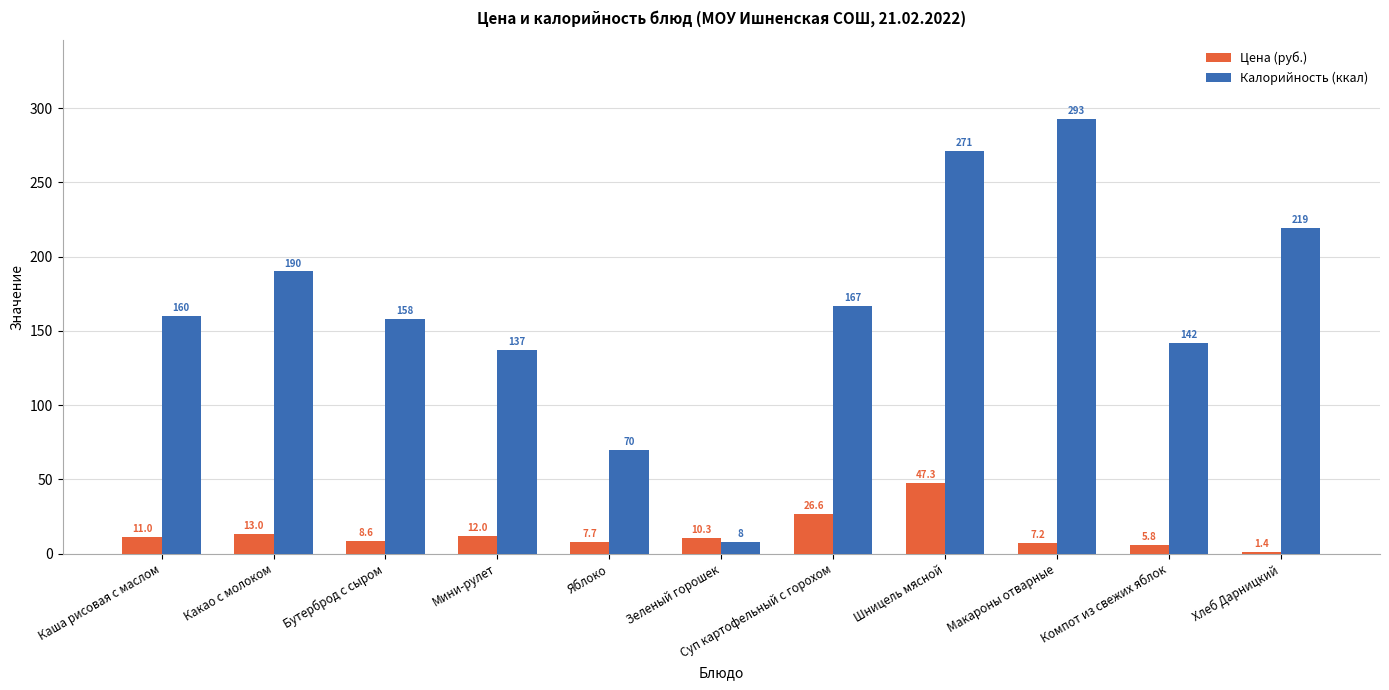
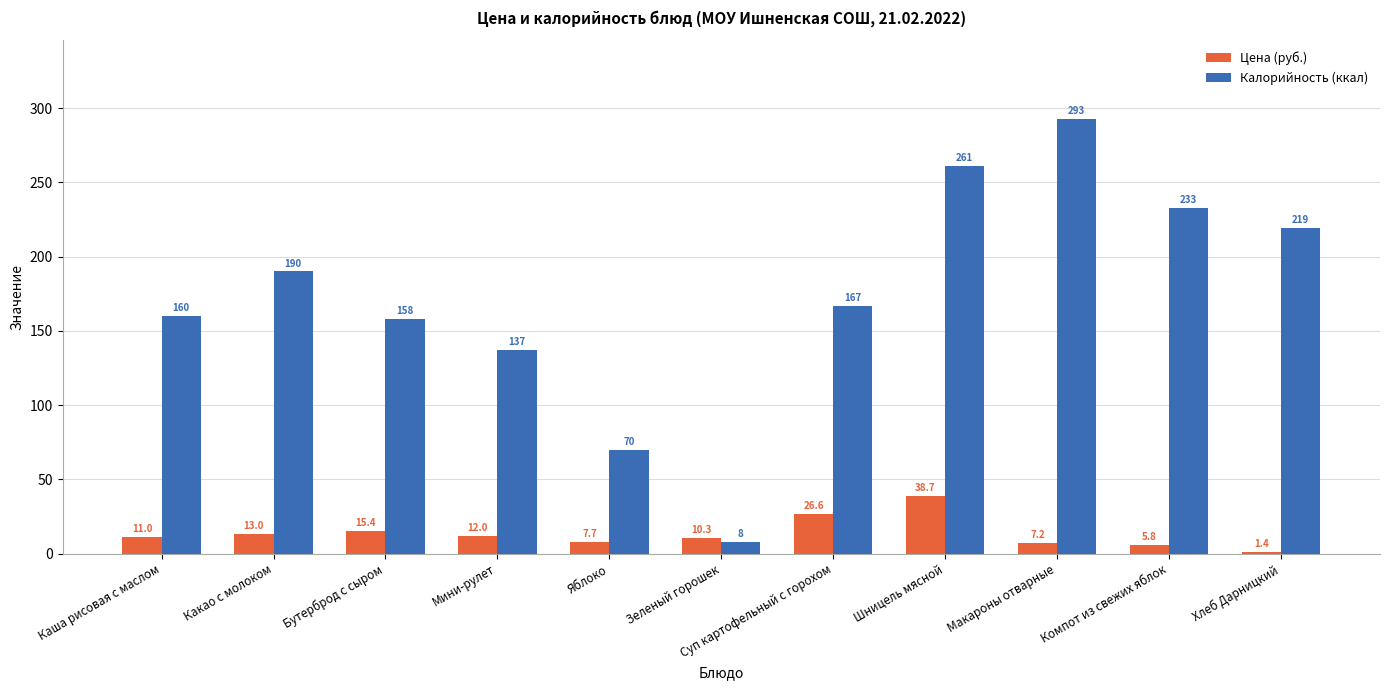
Цена (руб.), Бутерброд с сыром: 8.6 -> 15.4
Цена (руб.), Шницель мясной: 47.3 -> 38.7
Калорийность (ккал), Шницель мясной: 271 -> 261
Калорийность (ккал), Компот из свежих яблок: 142 -> 233
